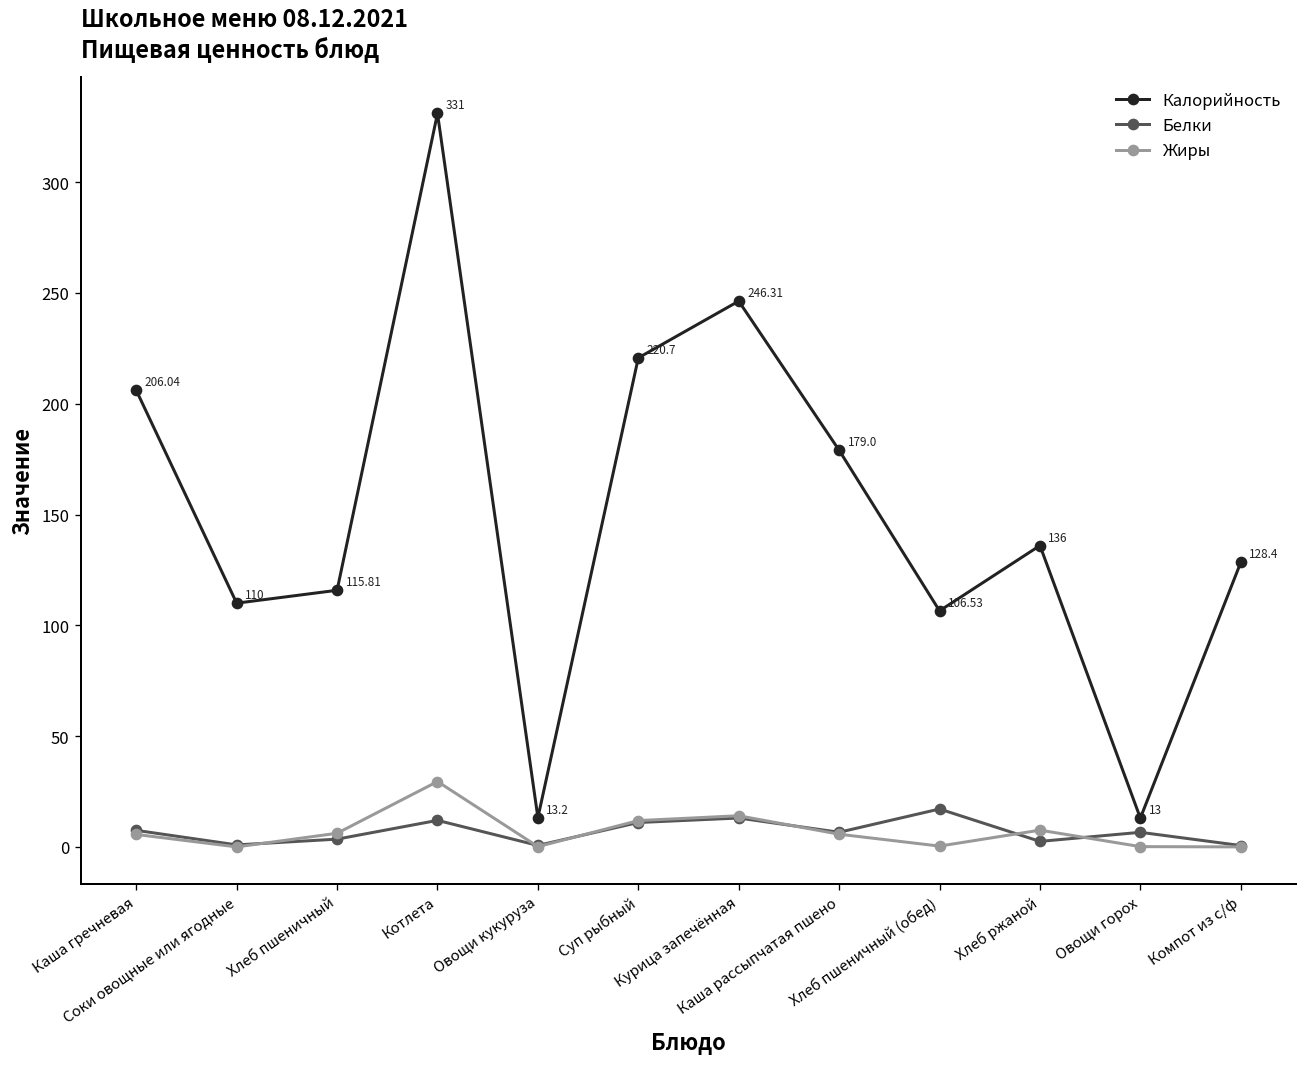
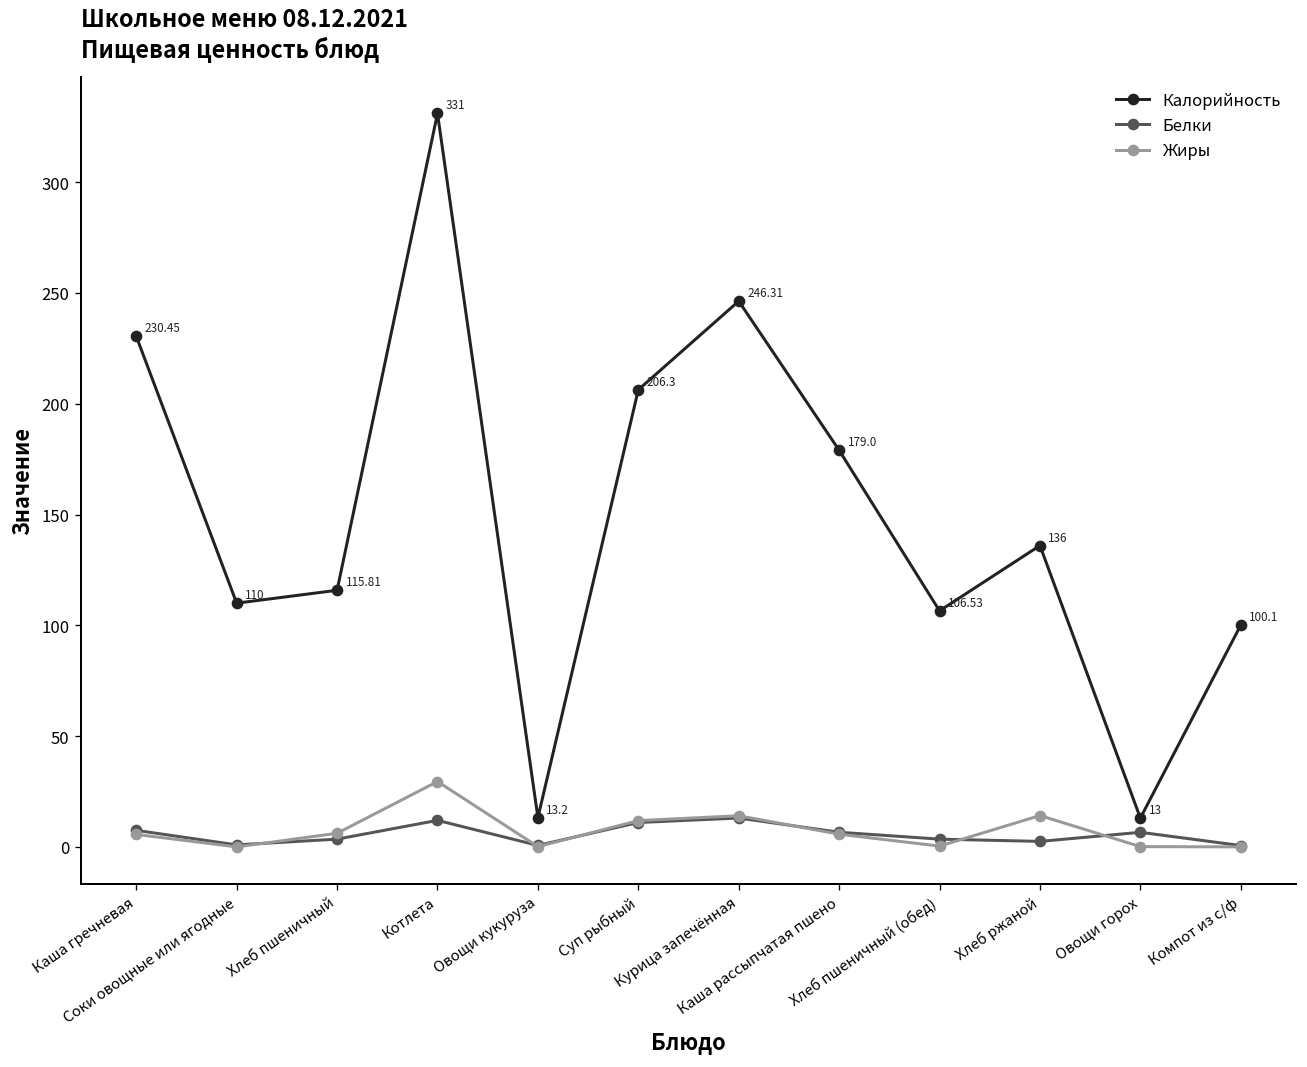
Калорийность, Каша гречневая: 206.04 -> 230.45
Калорийность, Суп рыбный: 220.7 -> 206.3
Белки, Хлеб пшеничный (обед): 17 -> 4
Жиры, Хлеб ржаной: 8 -> 14
Калорийность, Компот из с/ф: 128.4 -> 100.1
